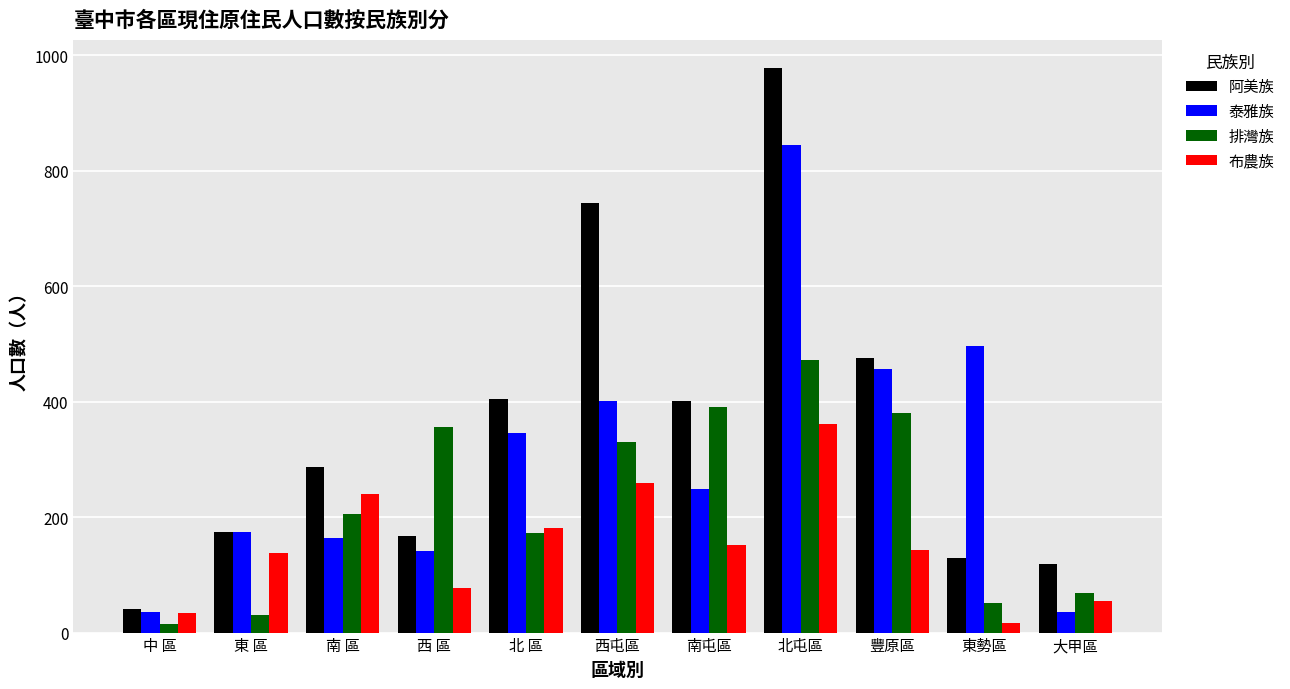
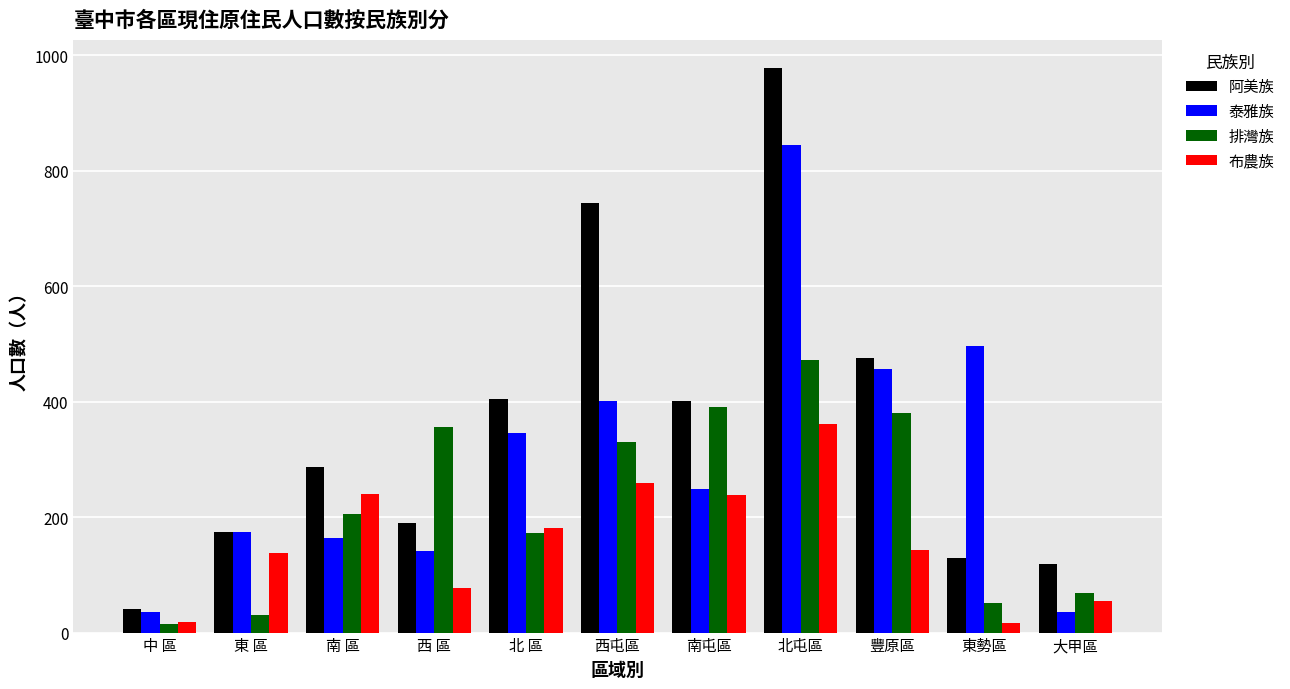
布農族, 中 區: 30 -> 20
阿美族, 西 區: 170 -> 190
布農族, 南屯區: 150 -> 240
